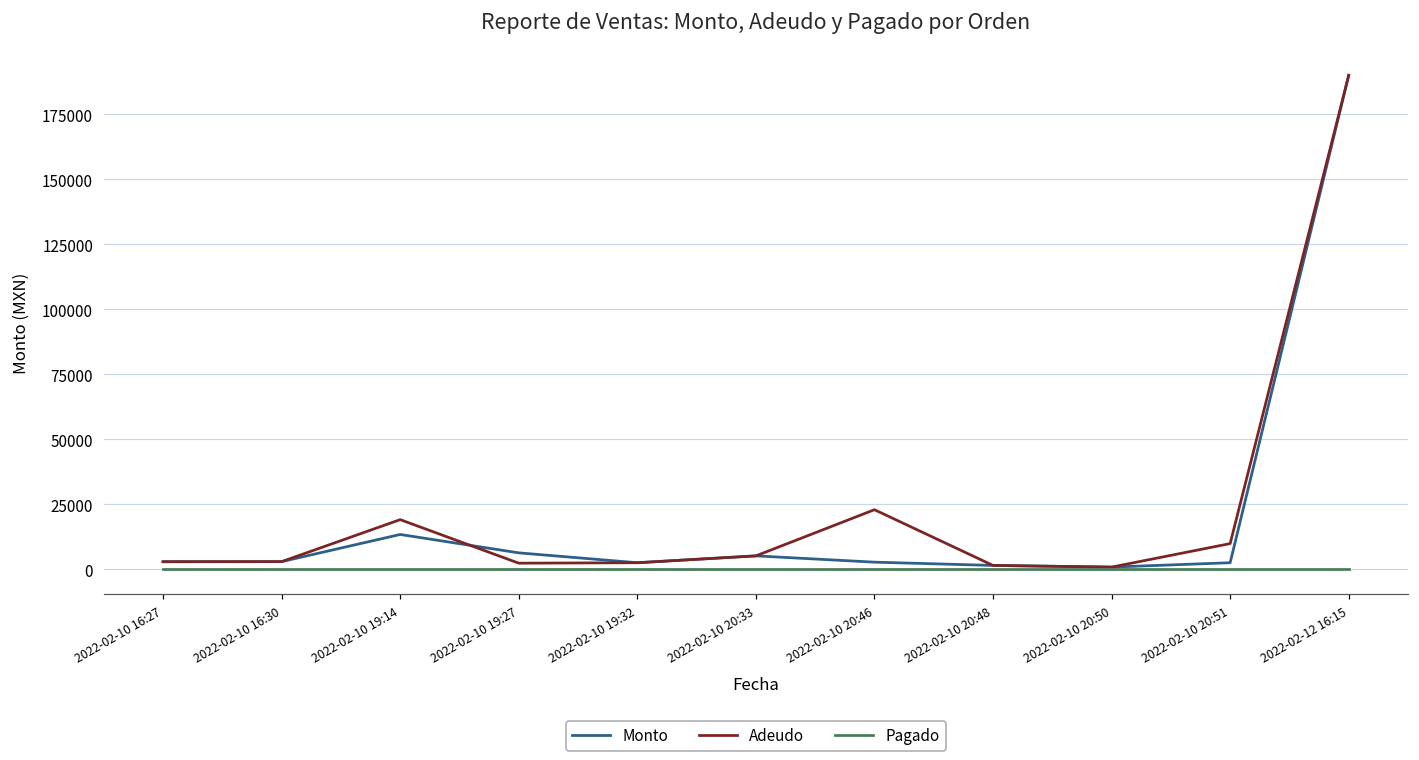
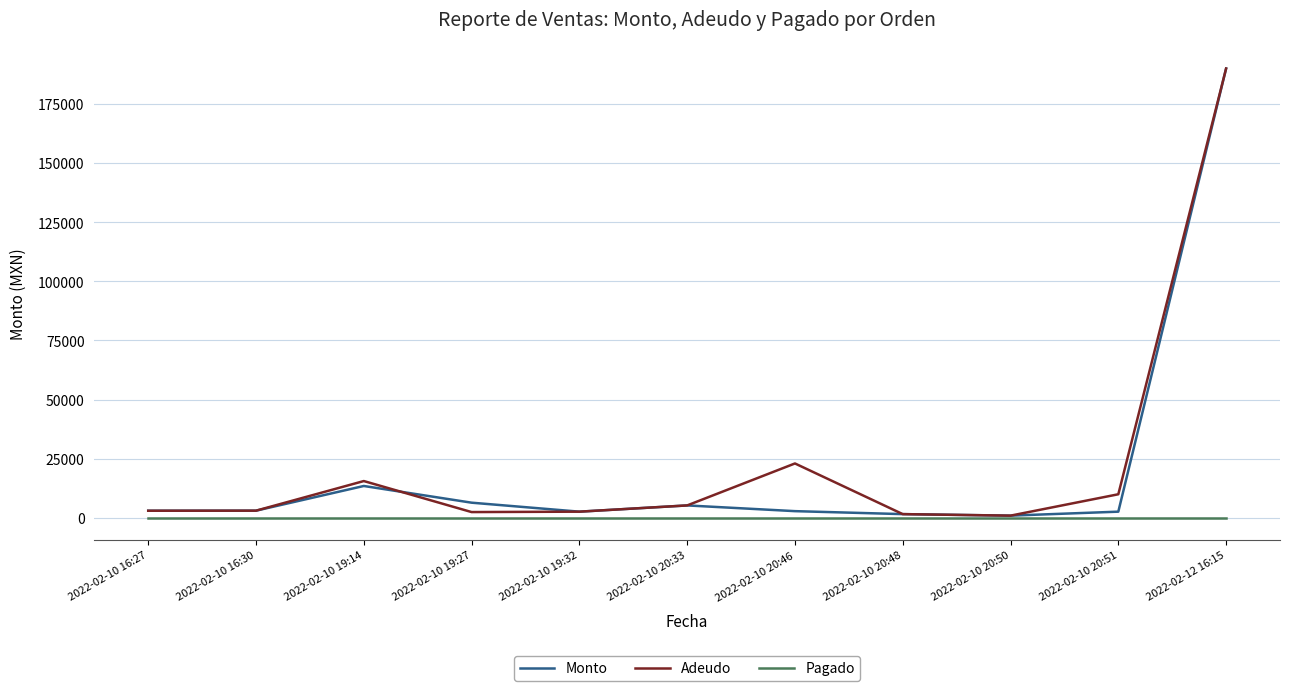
Adeudo, 2022-02-10 19:14: 19000 -> 16000
